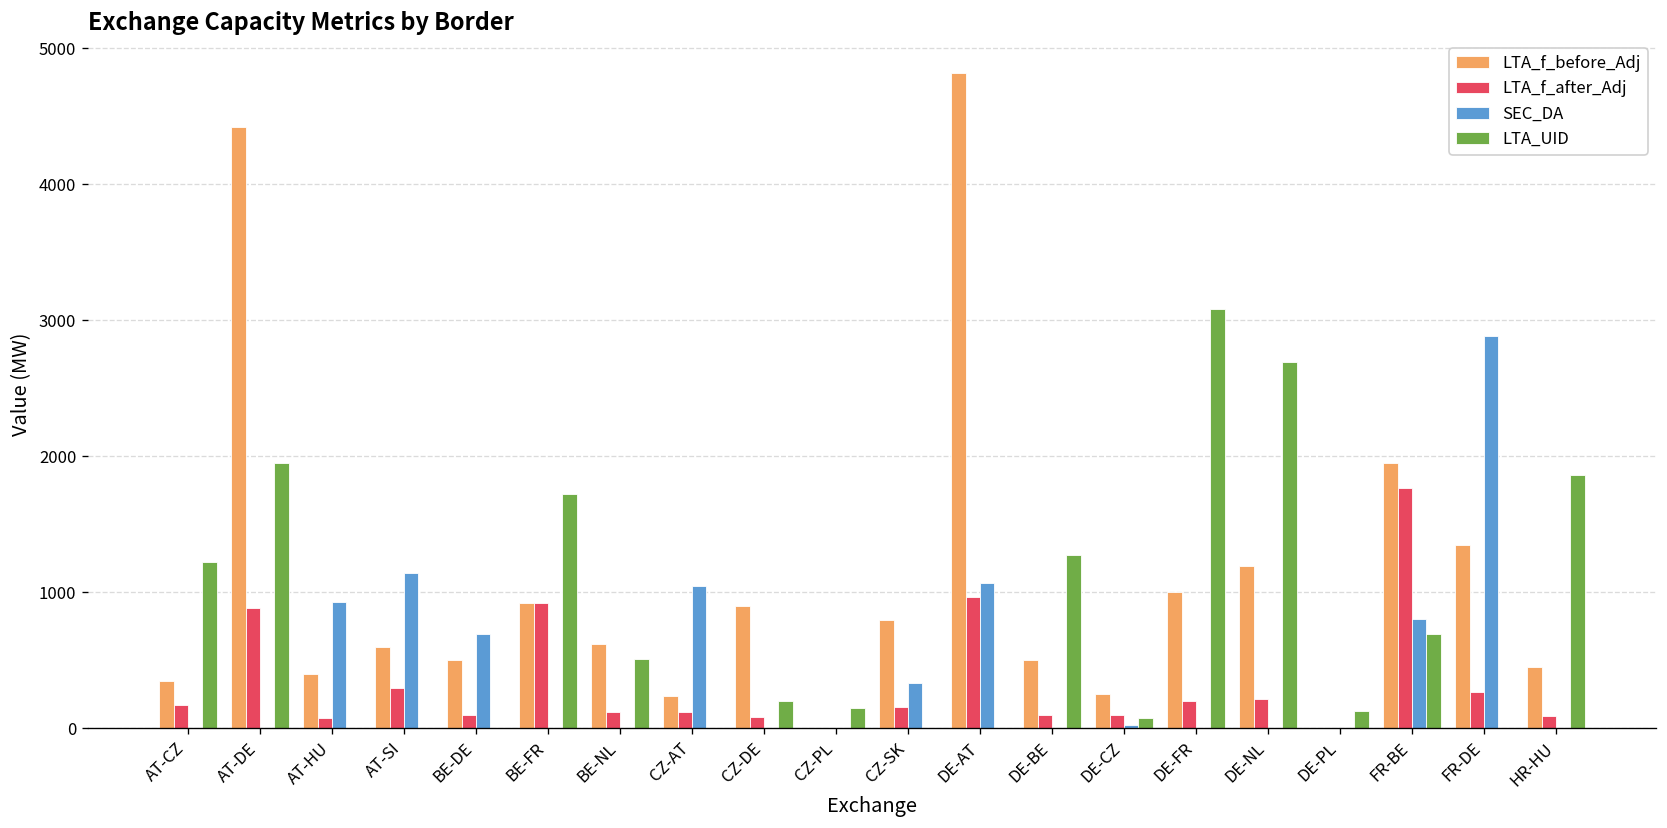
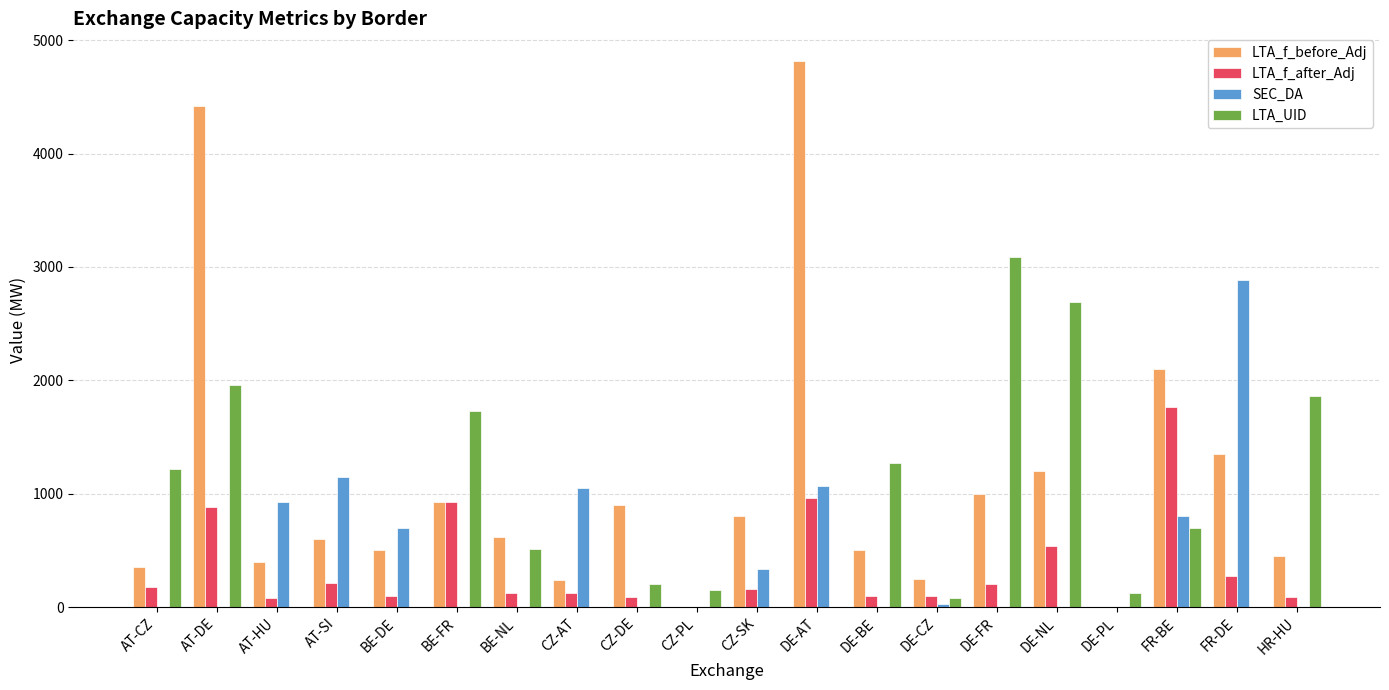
LTA_f_after_Adj, AT-SI: 300 -> 210
LTA_f_after_Adj, DE-NL: 220 -> 540
LTA_f_before_Adj, FR-BE: 1950 -> 2100
